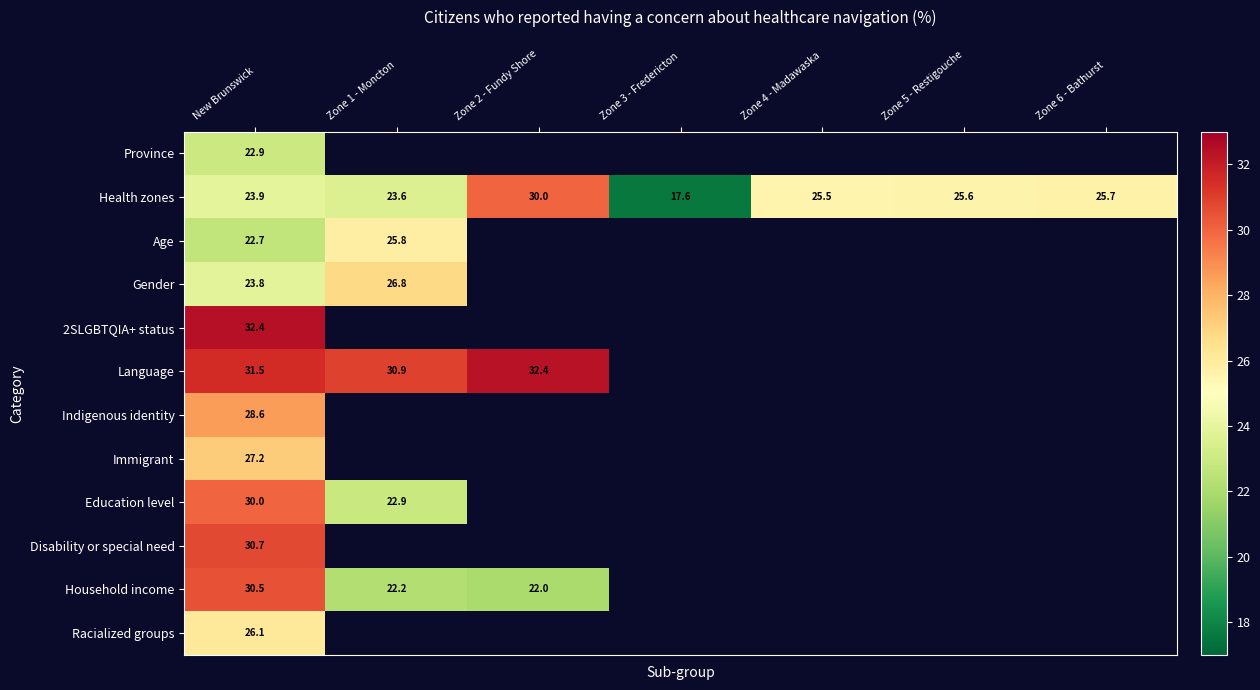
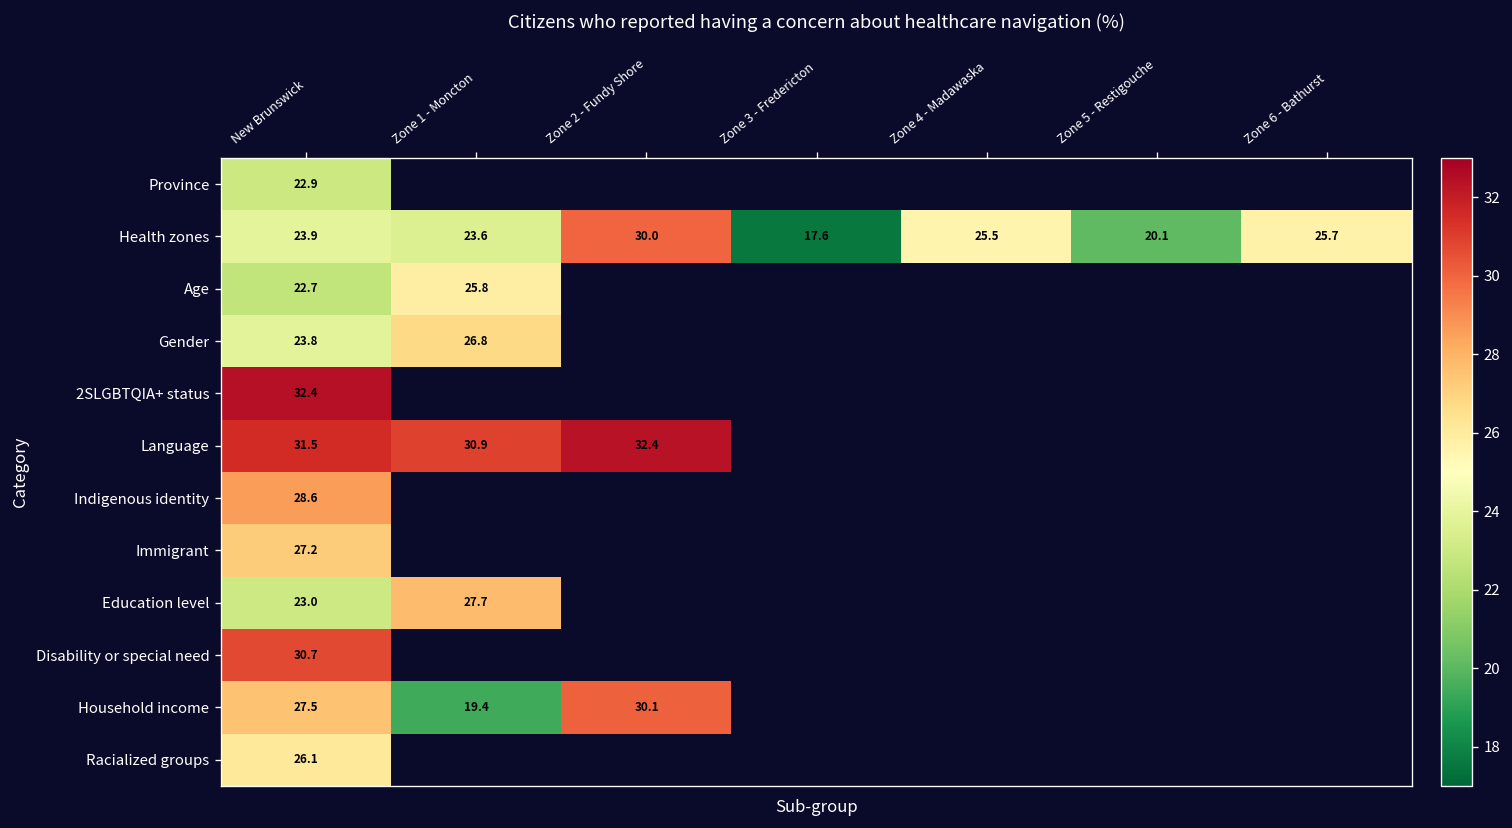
Health zones, Zone 5 - Restigouche: 25.6 -> 20.1
Education level, New Brunswick: 30.0 -> 23.0
Education level, Zone 1 - Moncton: 22.9 -> 27.7
Household income, New Brunswick: 30.5 -> 27.5
Household income, Zone 1 - Moncton: 22.2 -> 19.4
Household income, Zone 2 - Fundy Shore: 22.0 -> 30.1
